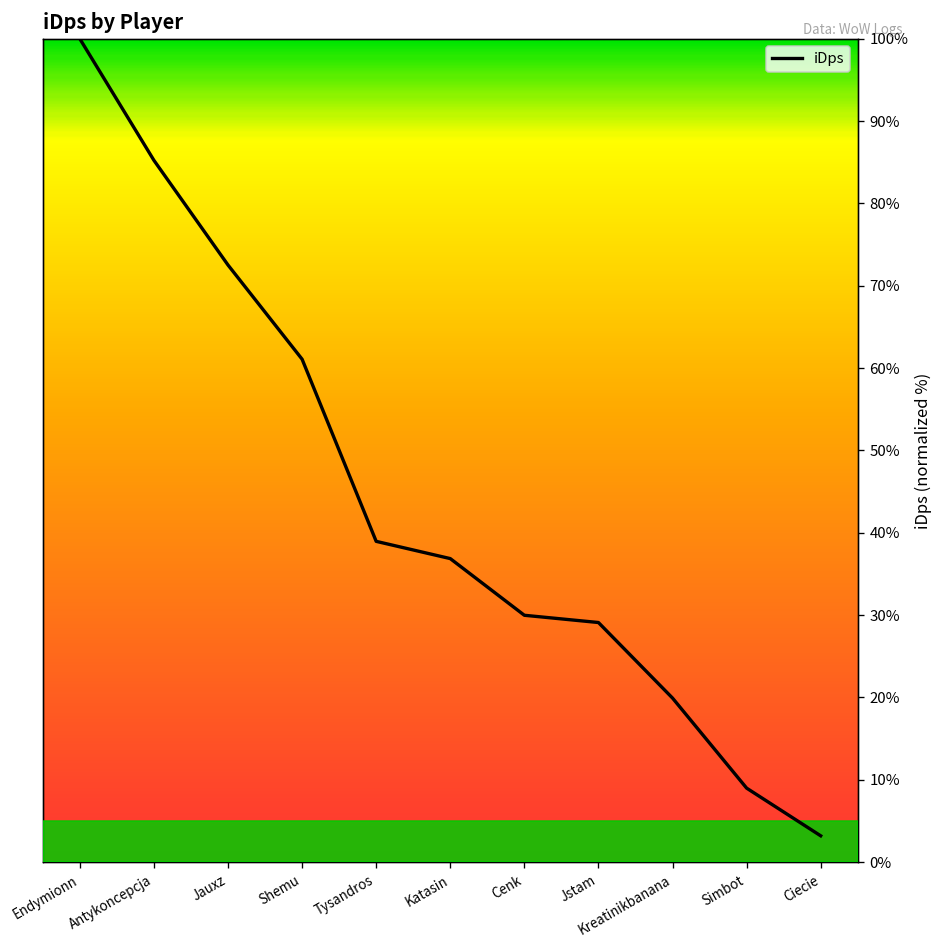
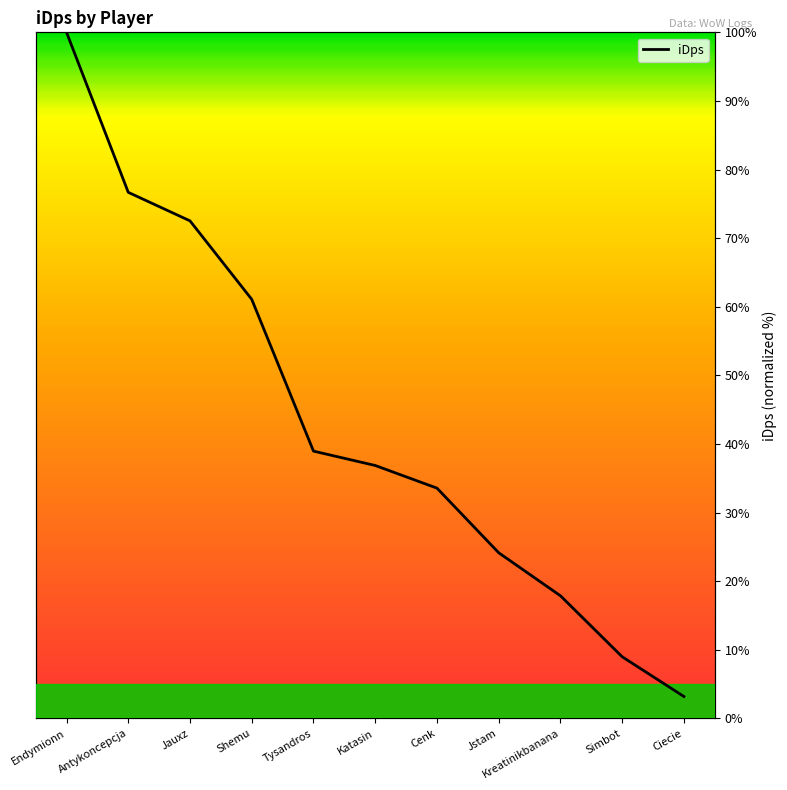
Antykoncepcja: 85% -> 77%
Cenk: 30% -> 34%
Jstam: 29% -> 24%
Kreatinikbanana: 20% -> 18%
